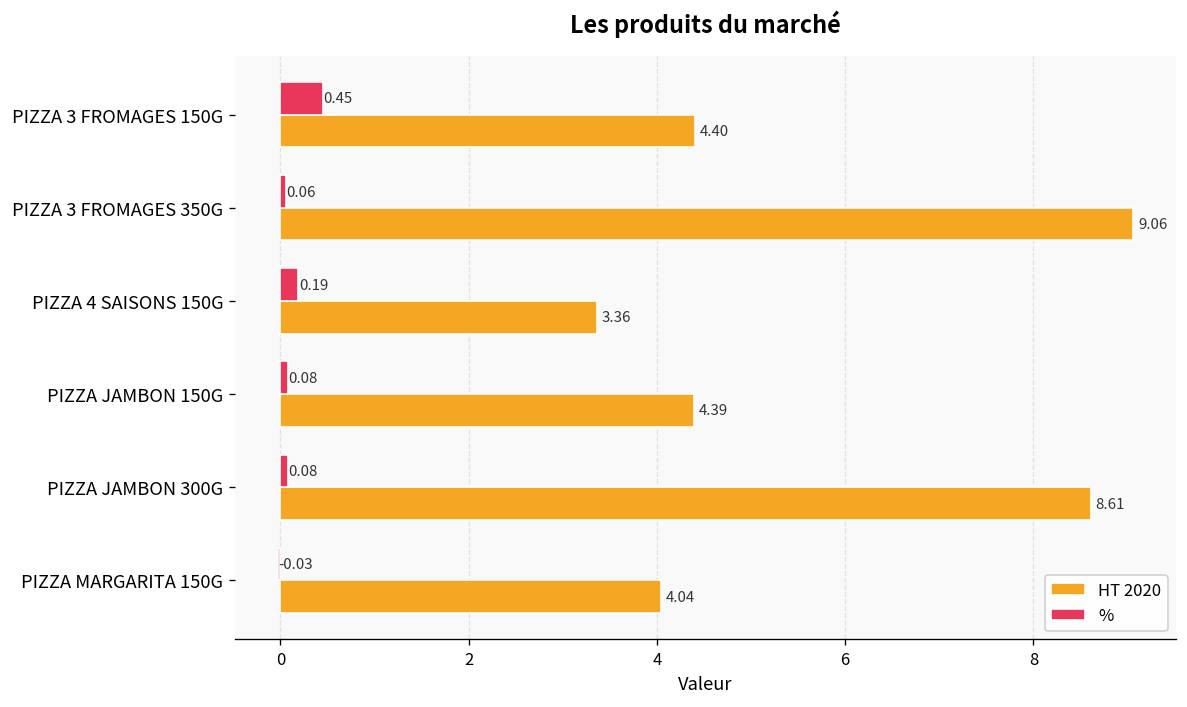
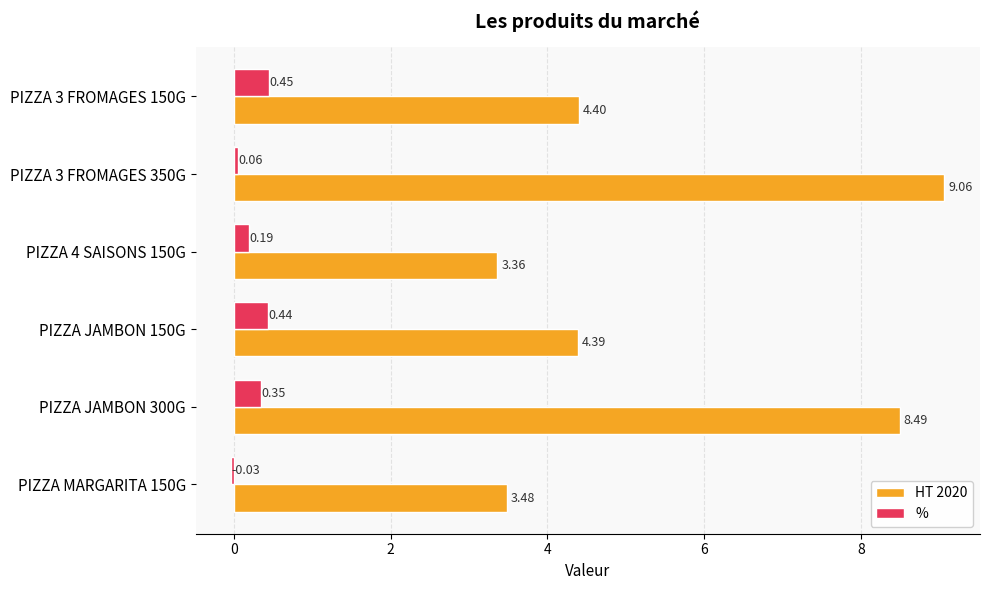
%, PIZZA JAMBON 150G: 0.08 -> 0.44
%, PIZZA JAMBON 300G: 0.08 -> 0.35
HT 2020, PIZZA JAMBON 300G: 8.61 -> 8.49
HT 2020, PIZZA MARGARITA 150G: 4.04 -> 3.48
